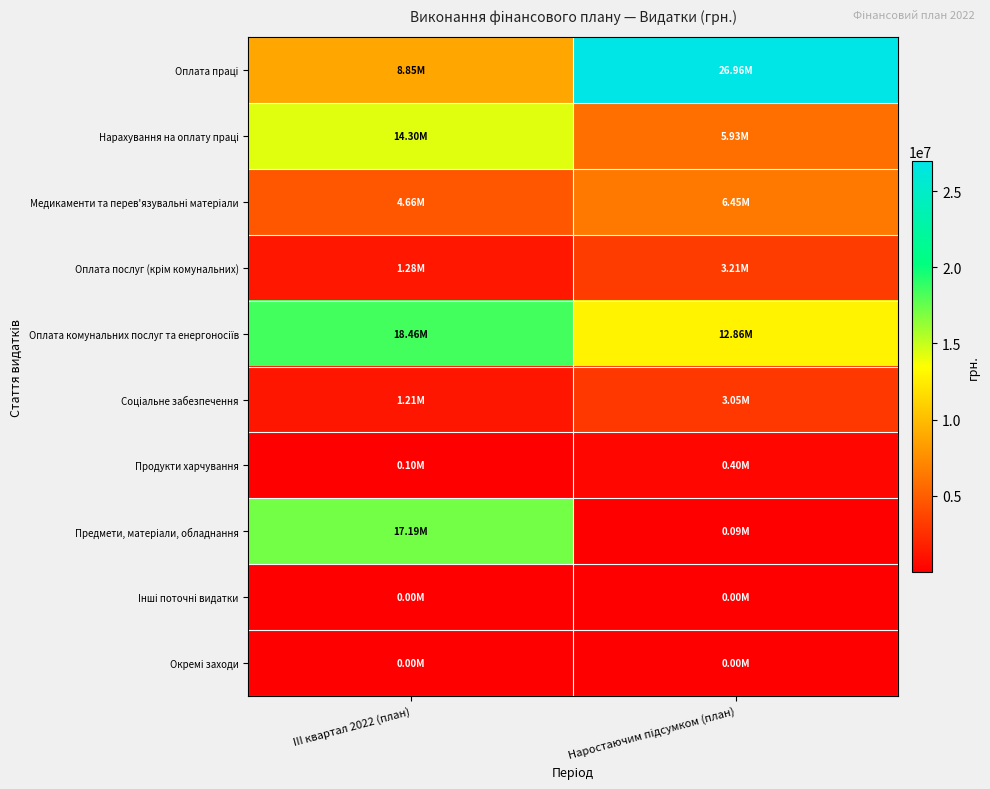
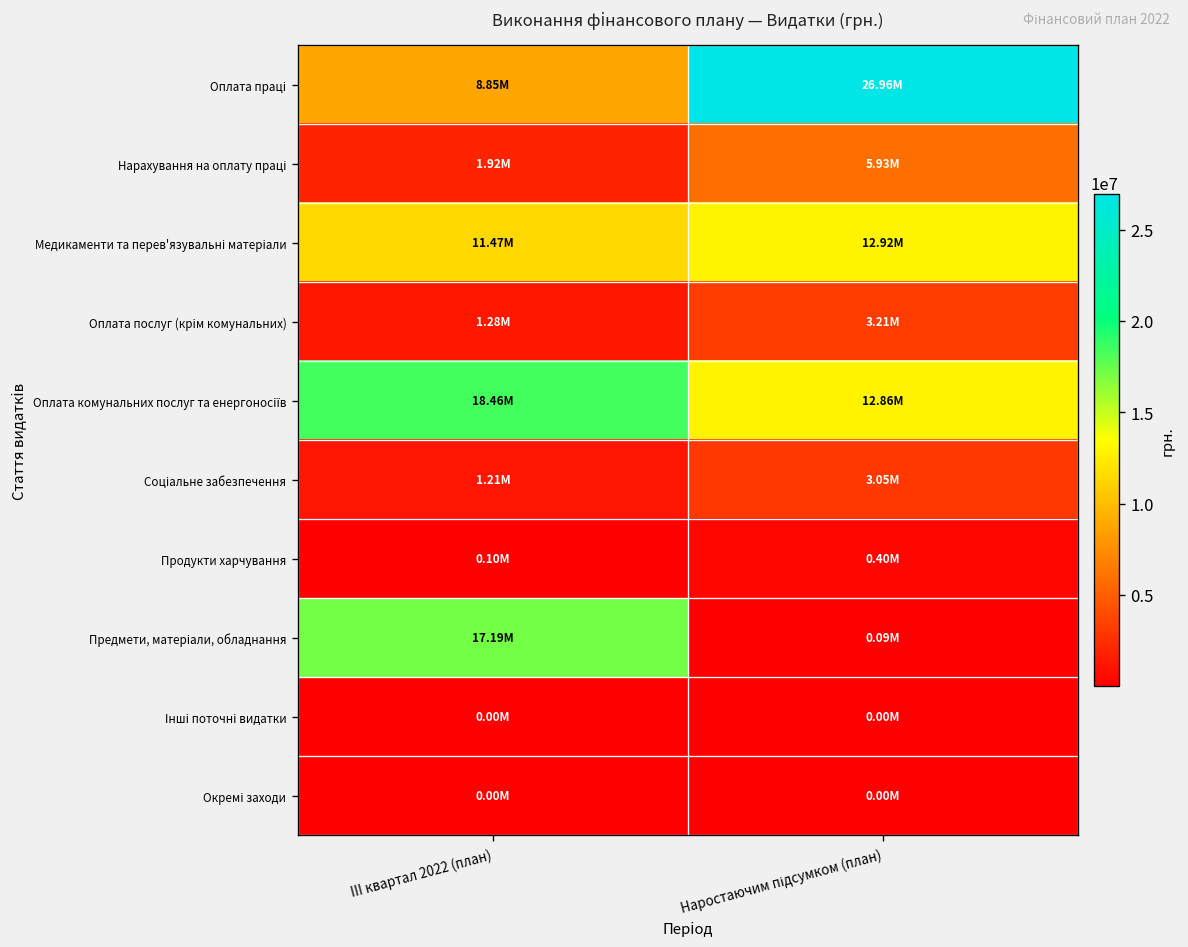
Нарахування на оплату праці, III квартал 2022 (план): 14.30M -> 1.92M
Медикаменти та перев'язувальні матеріали, III квартал 2022 (план): 4.66M -> 11.47M
Медикаменти та перев'язувальні матеріали, Наростаючим підсумком (план): 6.45M -> 12.92M
